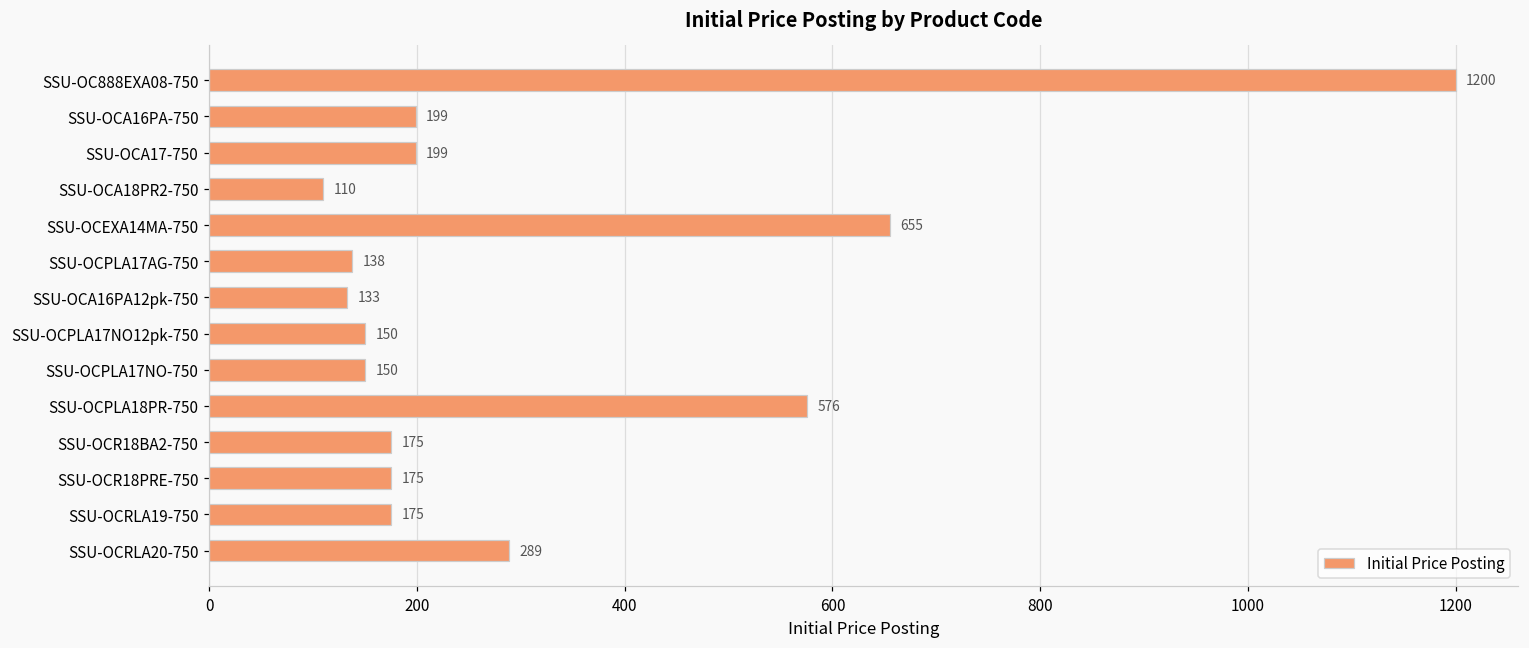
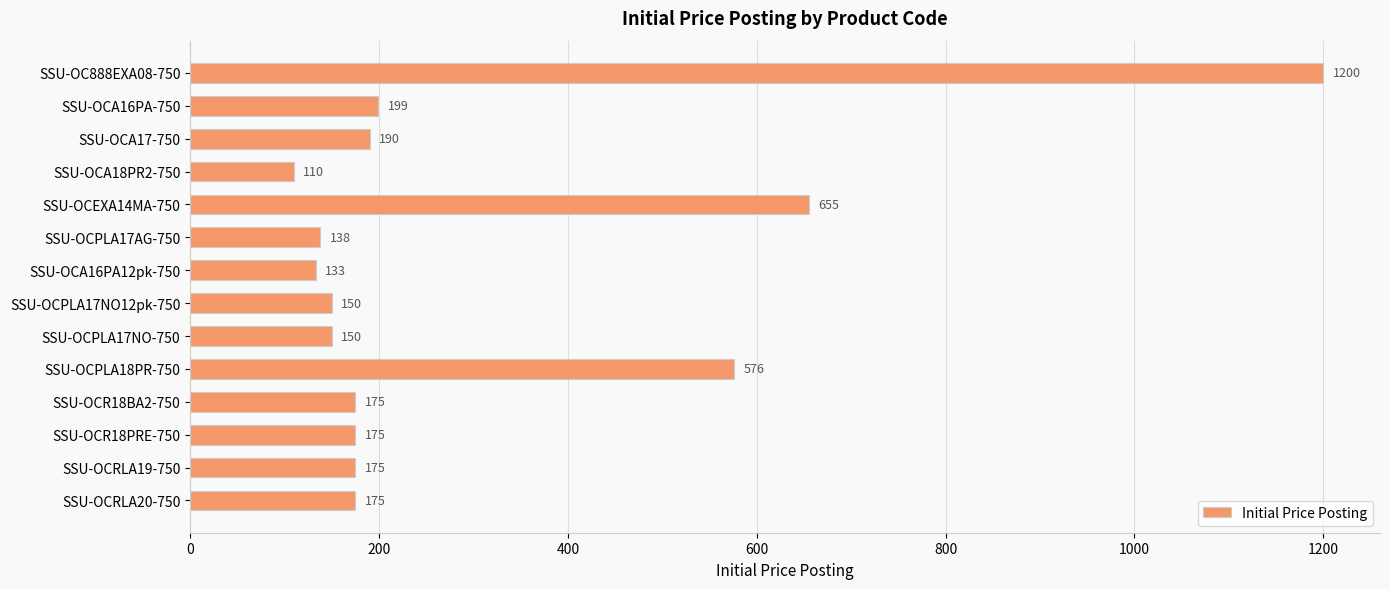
SSU-OCA17-750: 199 -> 190
SSU-OCRLA20-750: 289 -> 175
